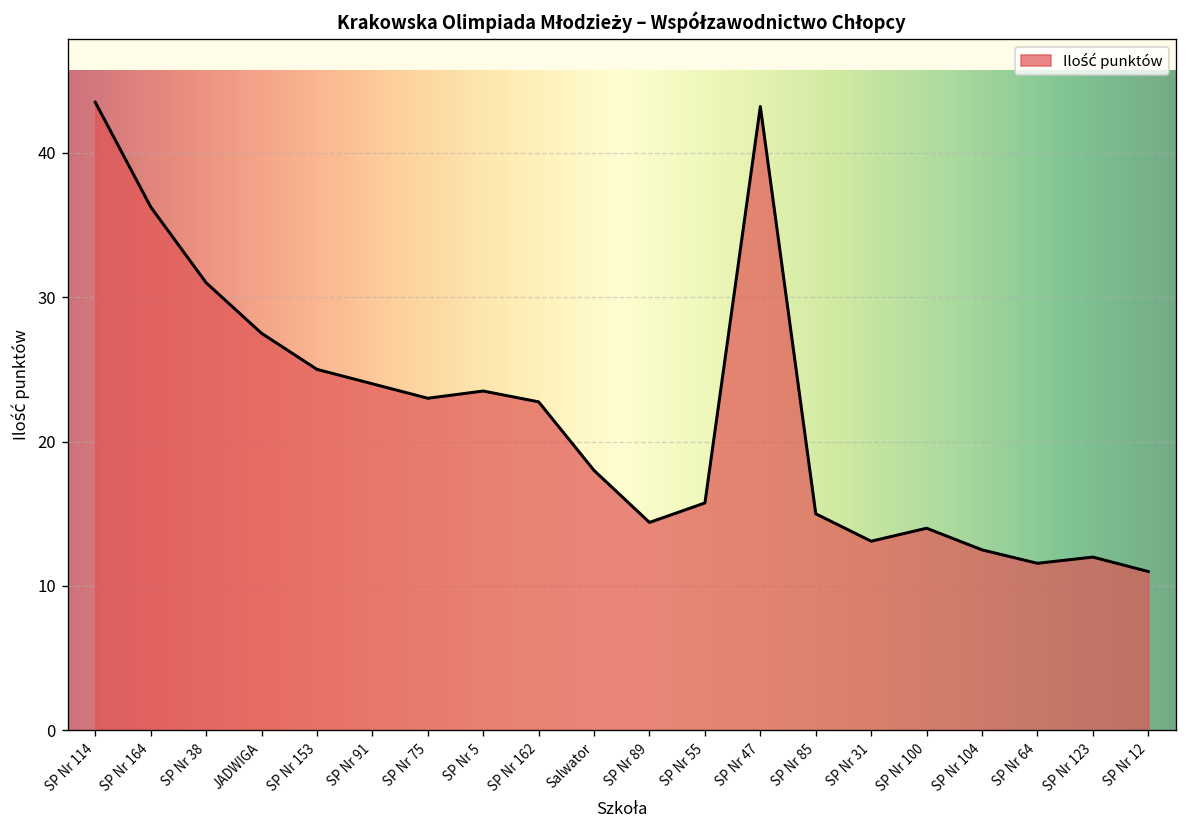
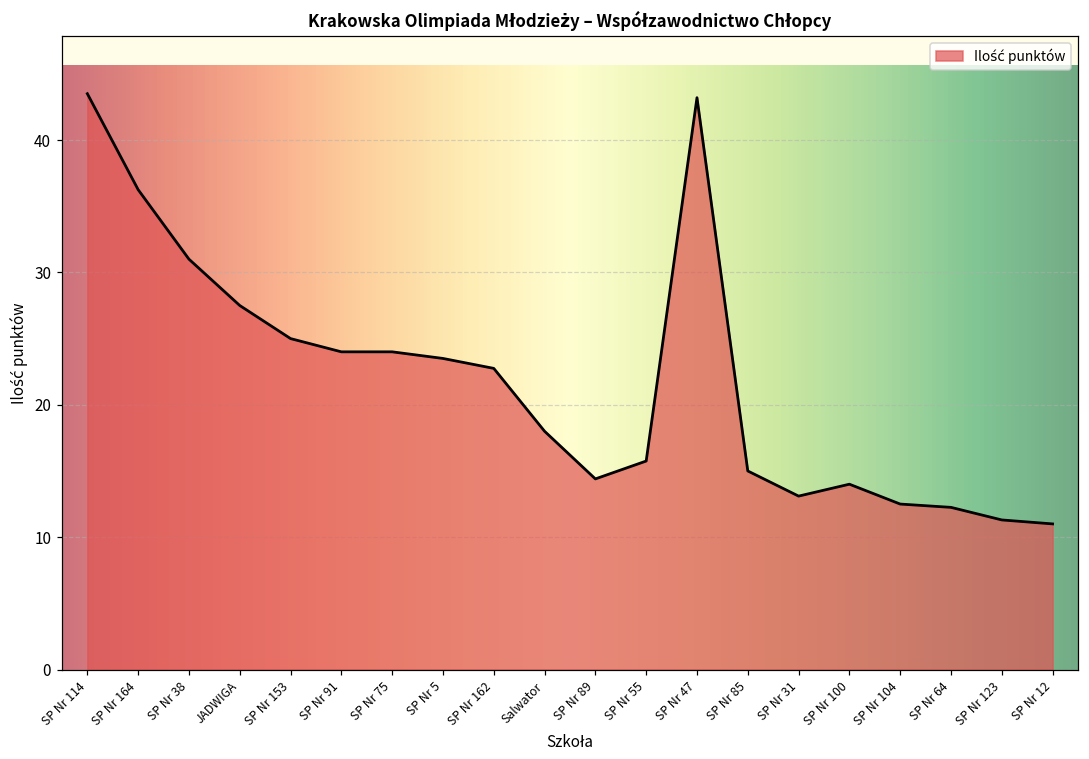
SP Nr 75: 23 -> 24
SP Nr 64: 11.6 -> 12.3
SP Nr 123: 12.0 -> 11.3
